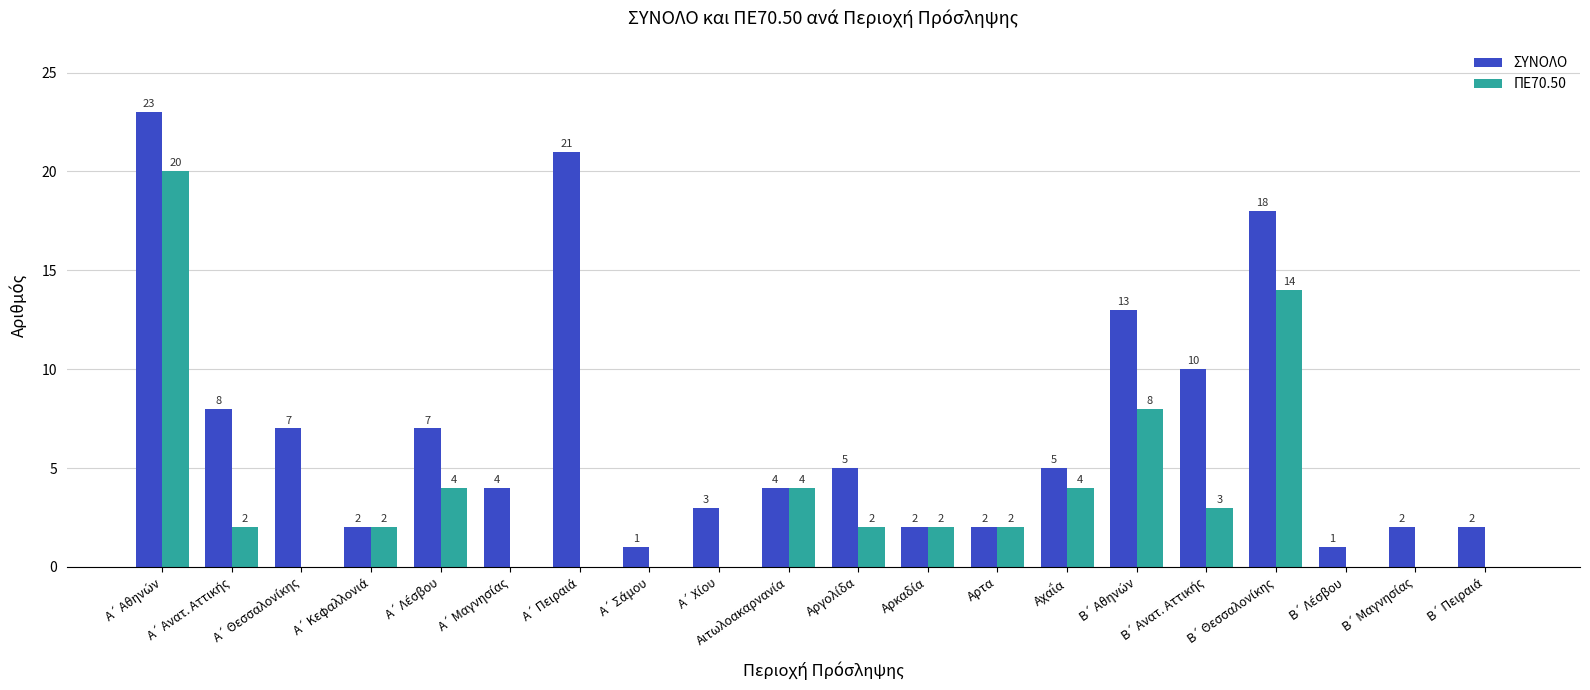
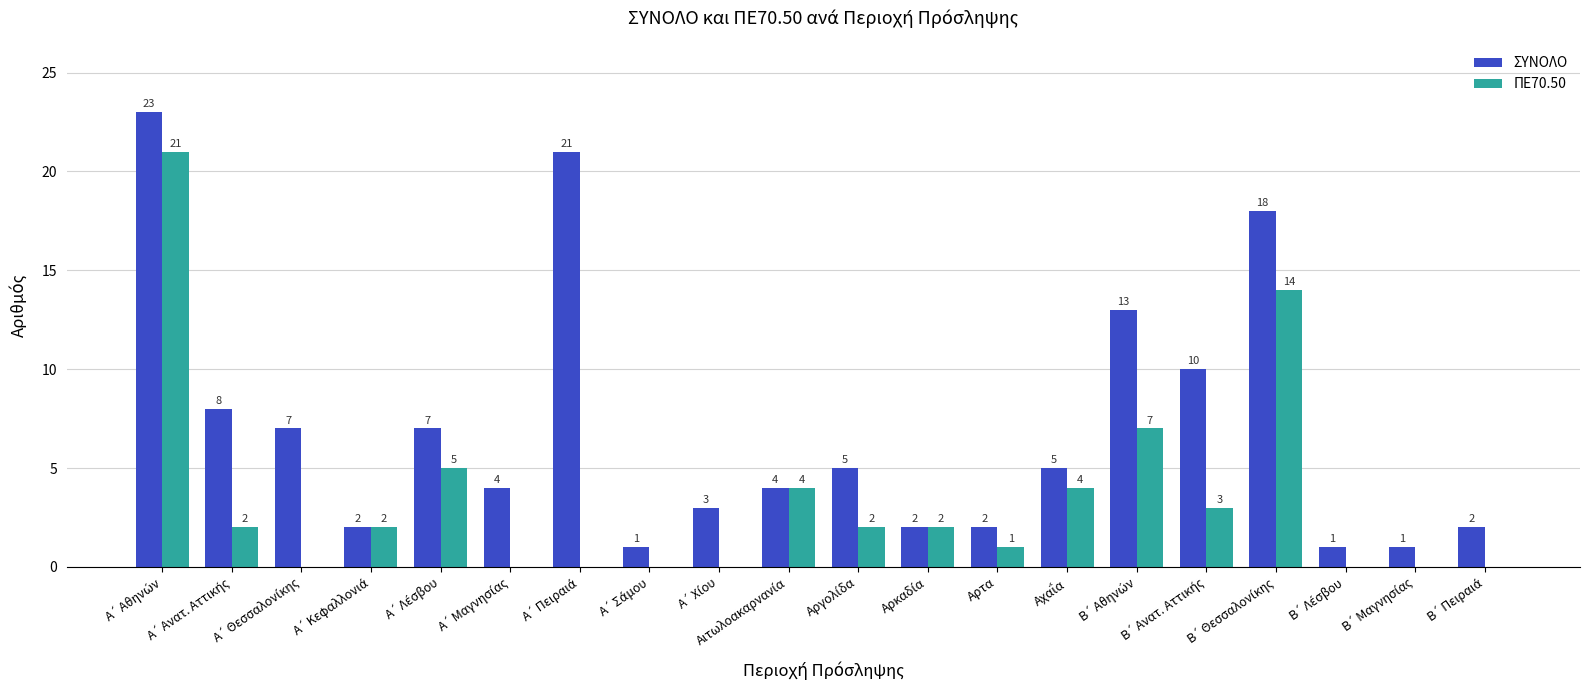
ΠΕ70.50, Α΄ Αθηνών: 20 -> 21
ΠΕ70.50, Α΄ Λέσβου: 4 -> 5
ΠΕ70.50, Αρτα: 2 -> 1
ΠΕ70.50, Β΄ Αθηνών: 8 -> 7
ΣΥΝΟΛΟ, Β΄ Μαγνησίας: 2 -> 1
